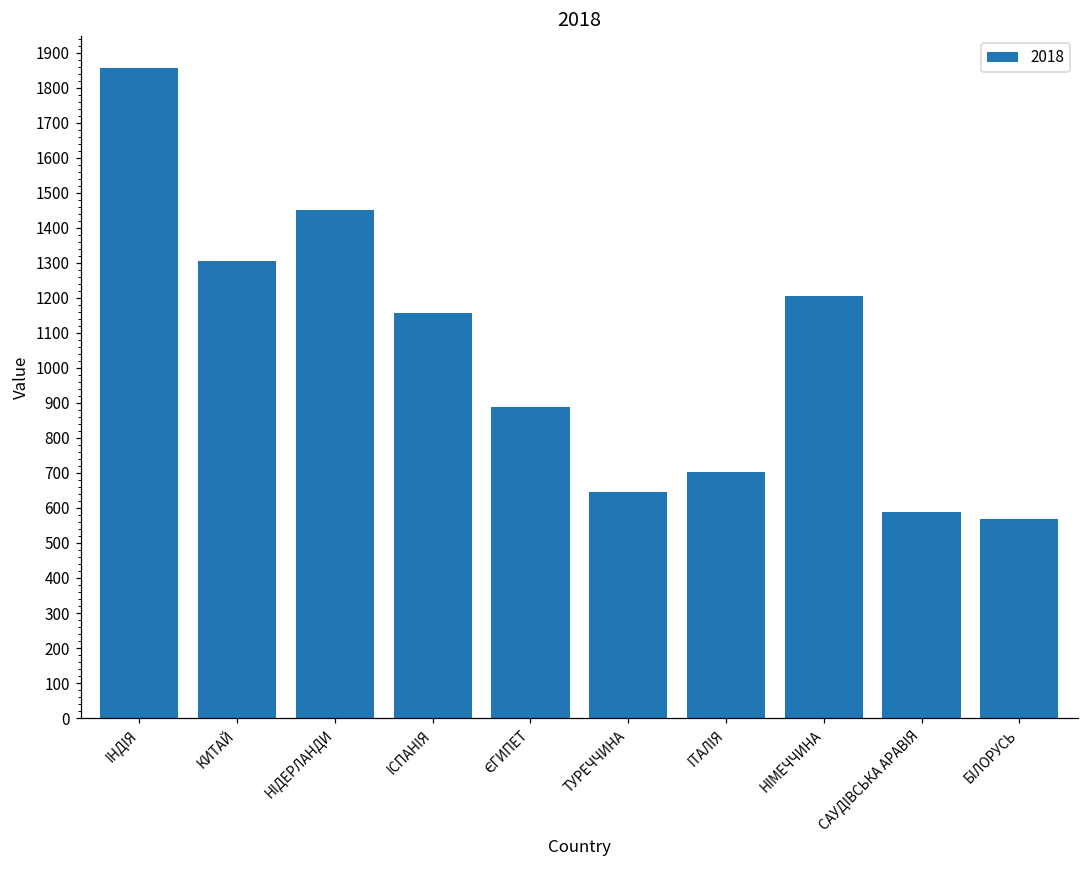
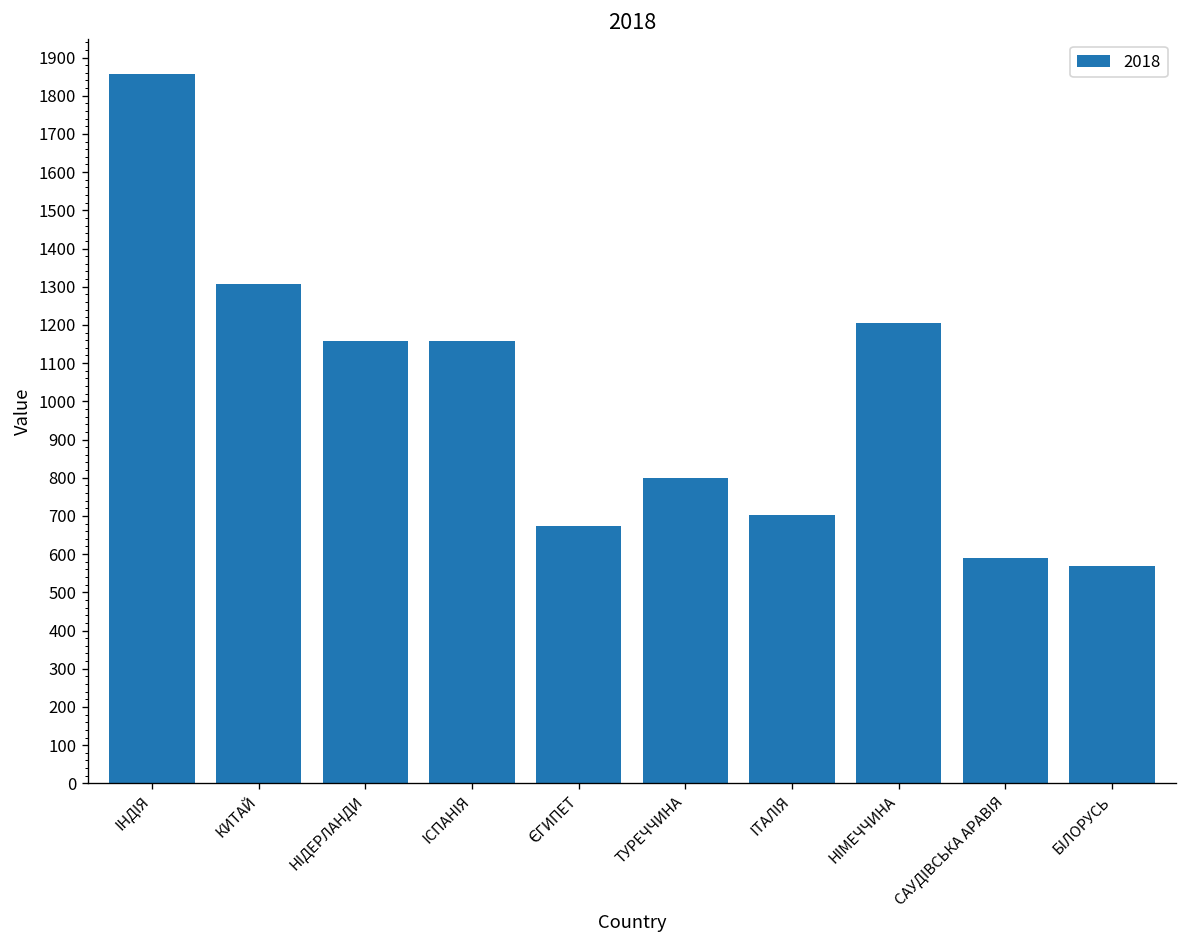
НIДЕРЛАНДИ: 1450 -> 1160
ЄГИПЕТ: 890 -> 670
ТУРЕЧЧИНА: 650 -> 800
